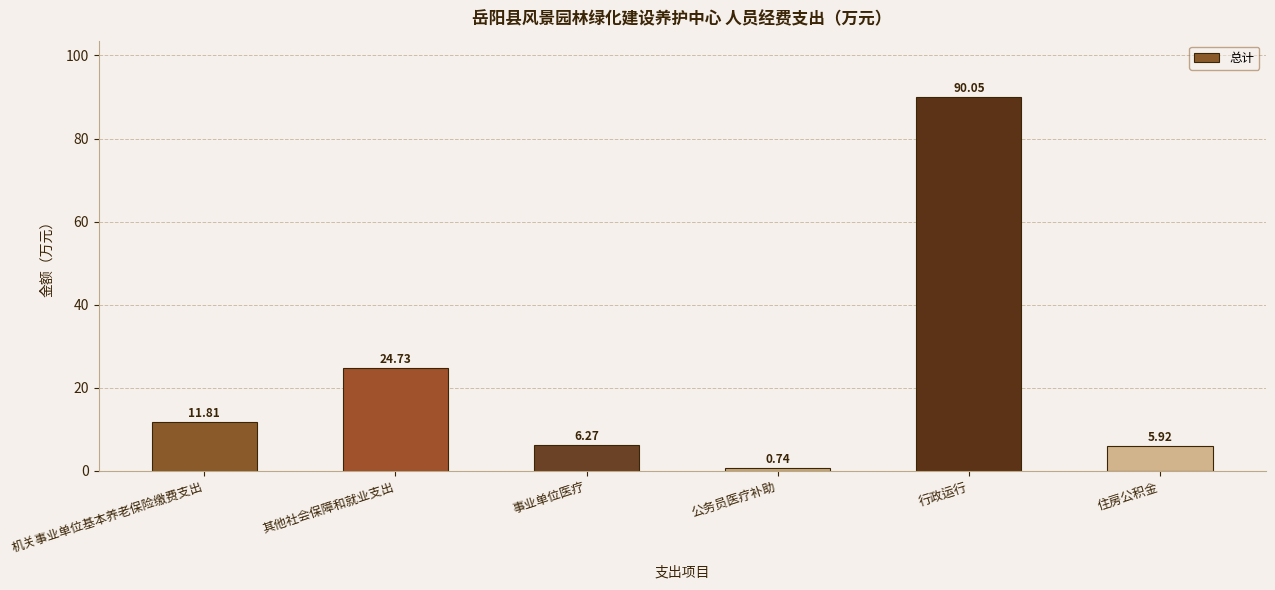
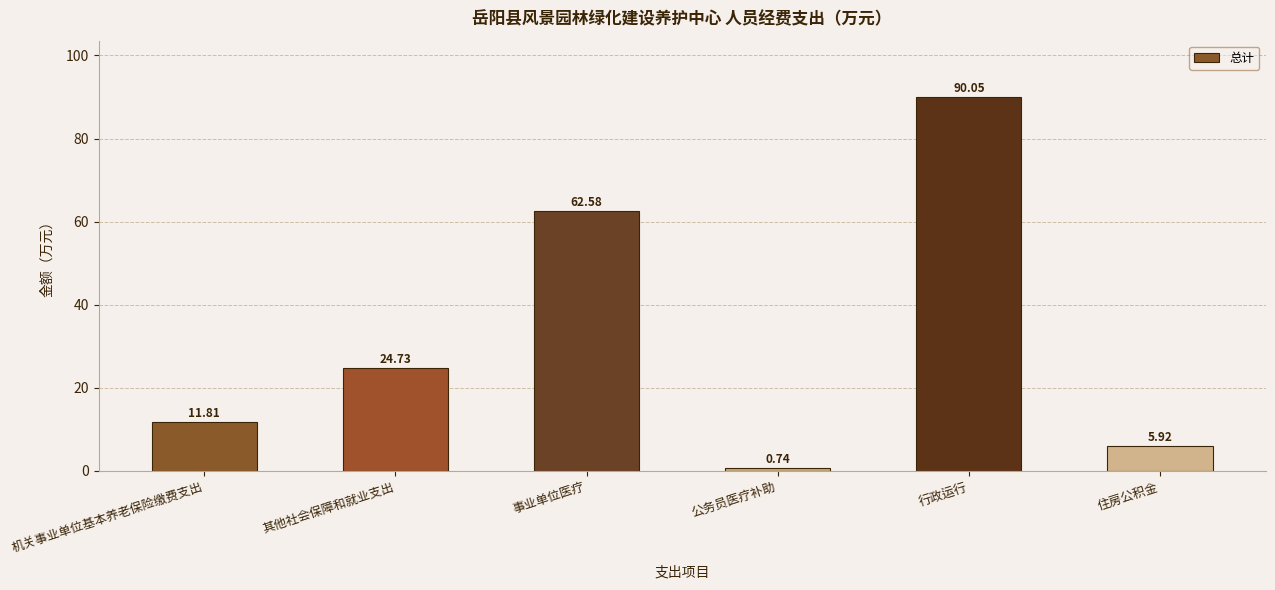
事业单位医疗: 6.27 -> 62.58
